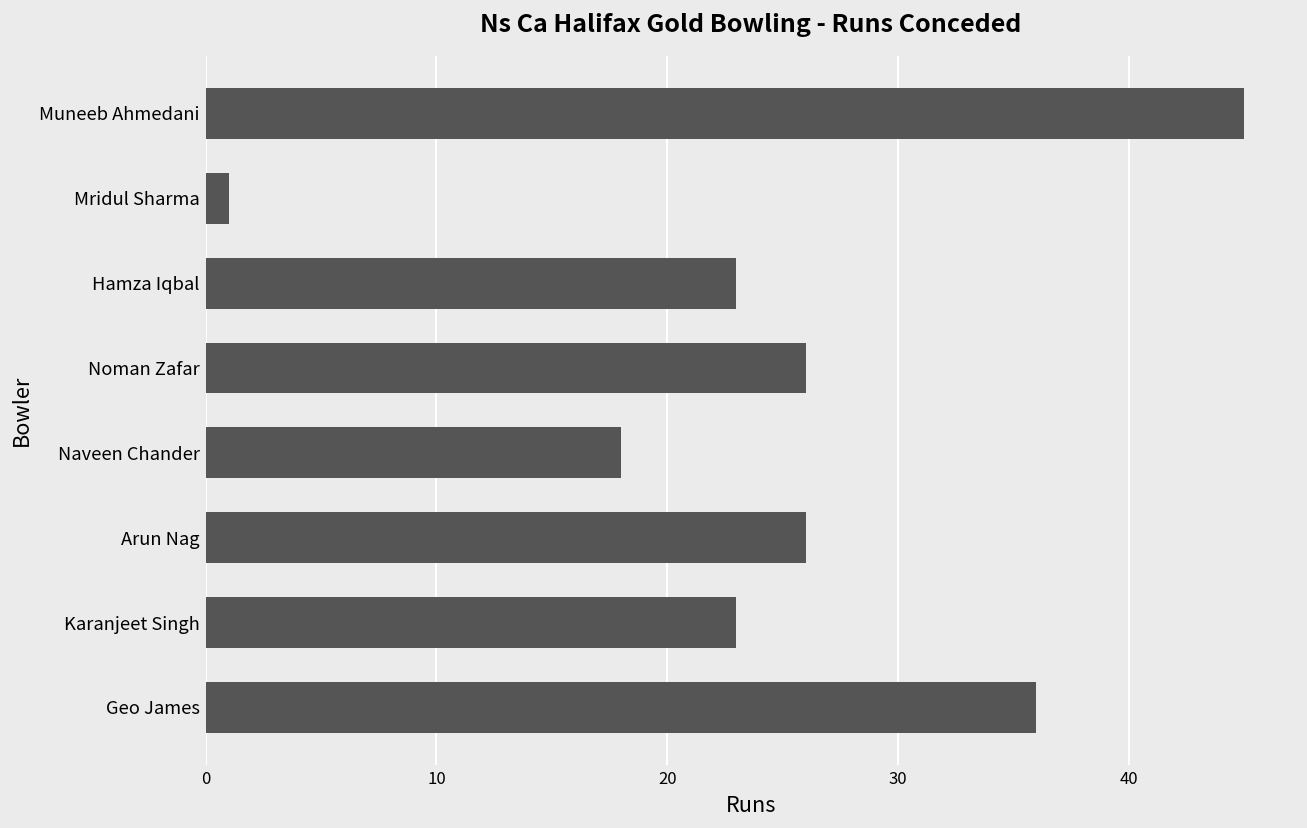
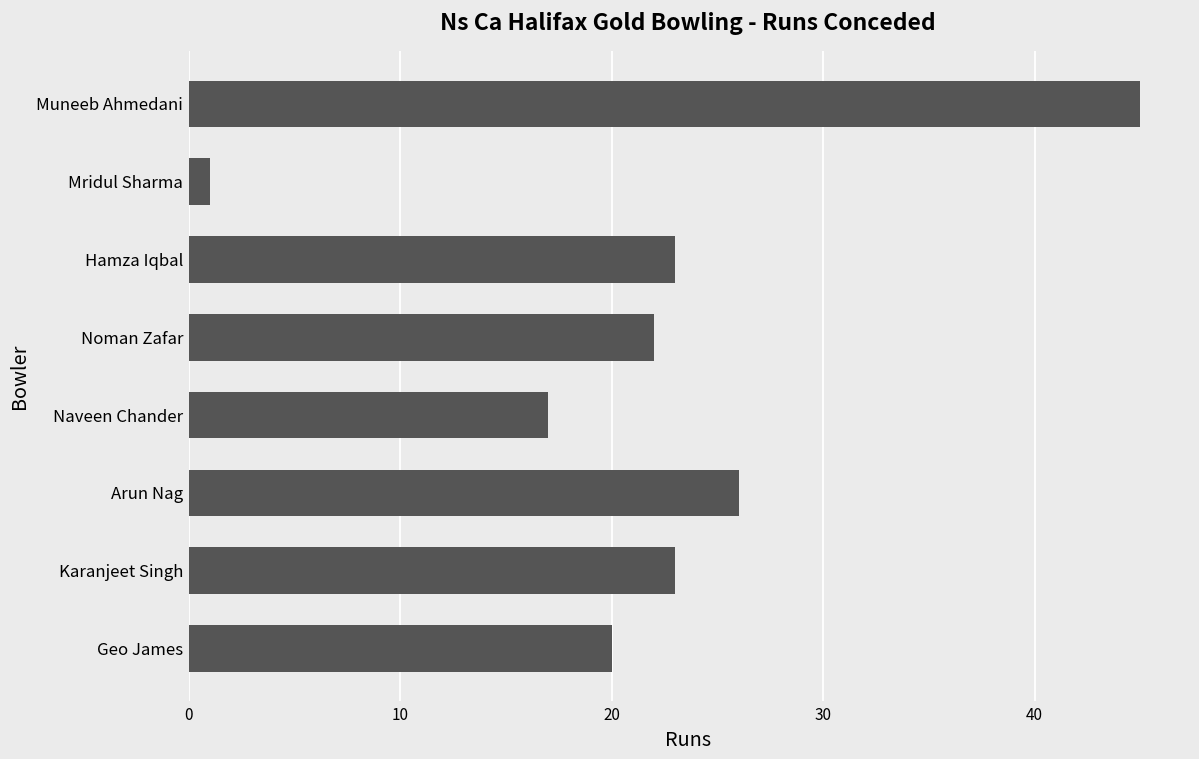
Noman Zafar: 26 -> 22
Naveen Chander: 18 -> 17
Geo James: 36 -> 20
